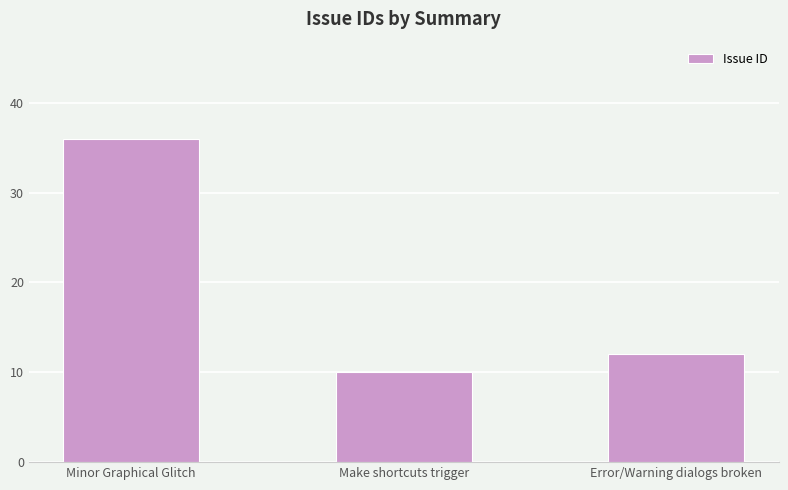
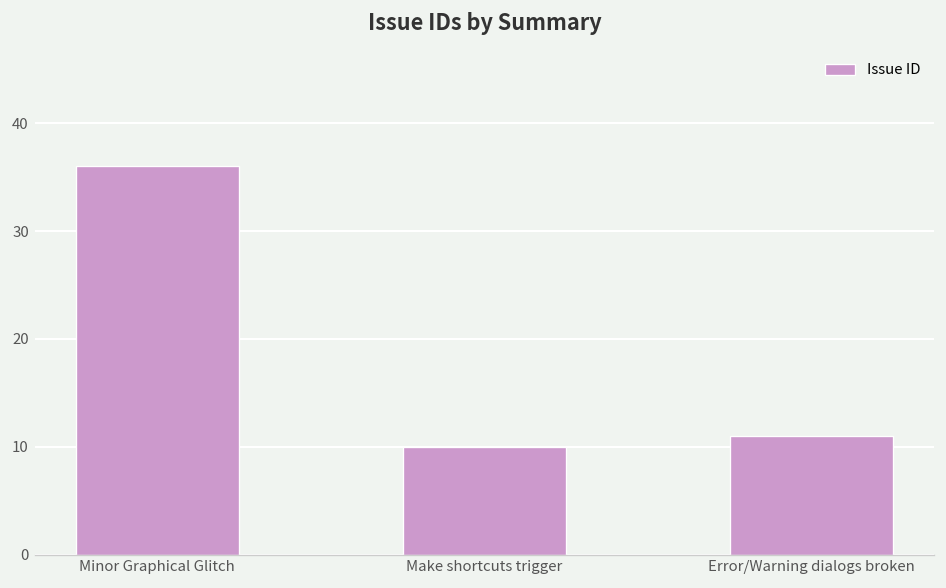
Error/Warning dialogs broken: 12 -> 11
